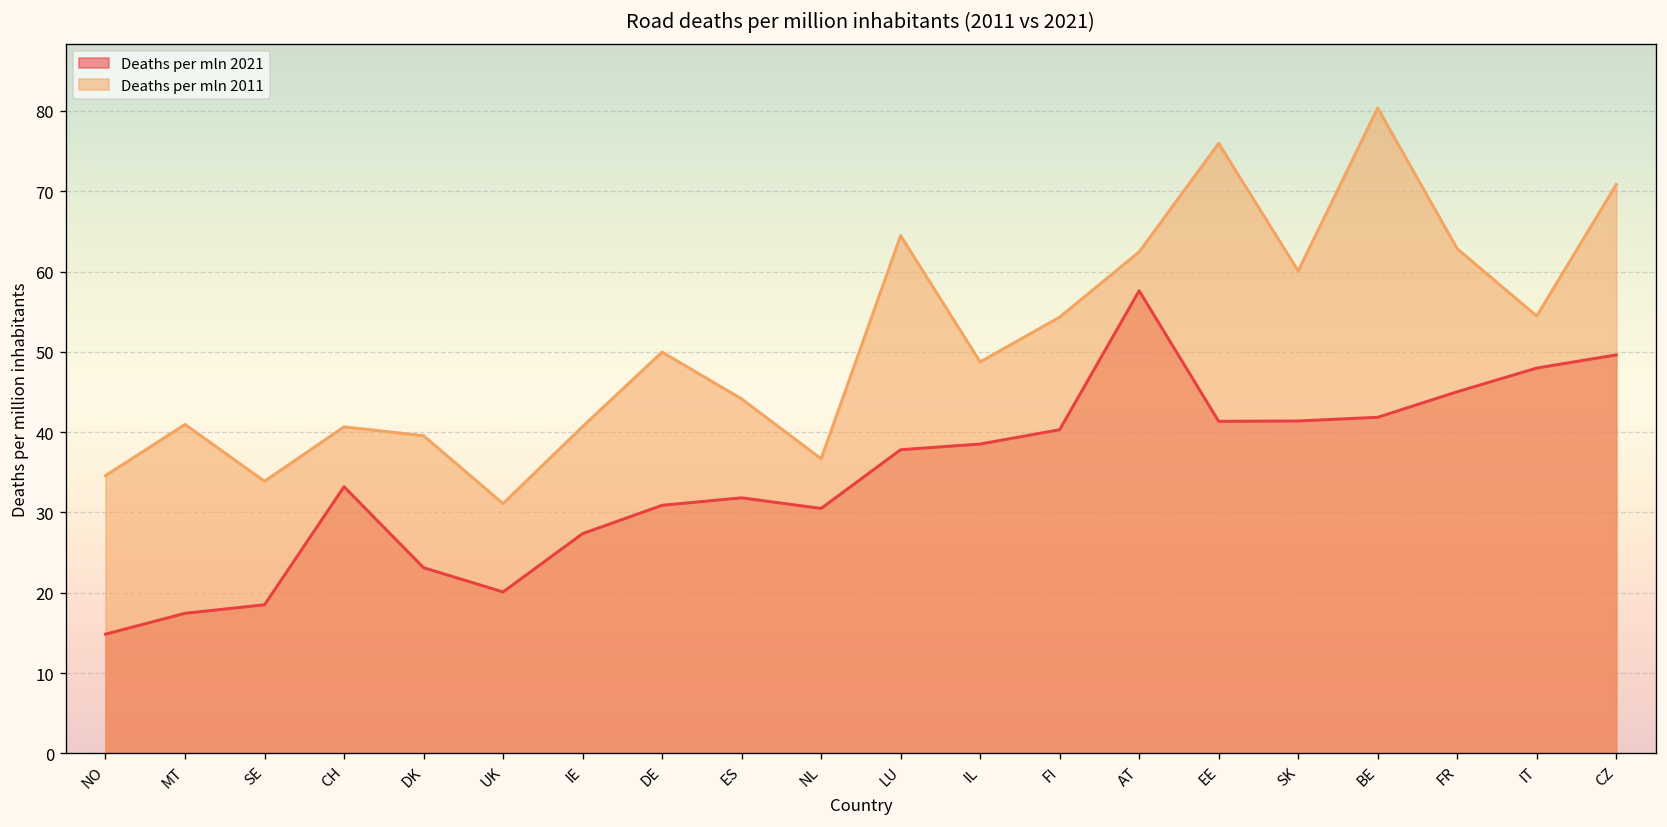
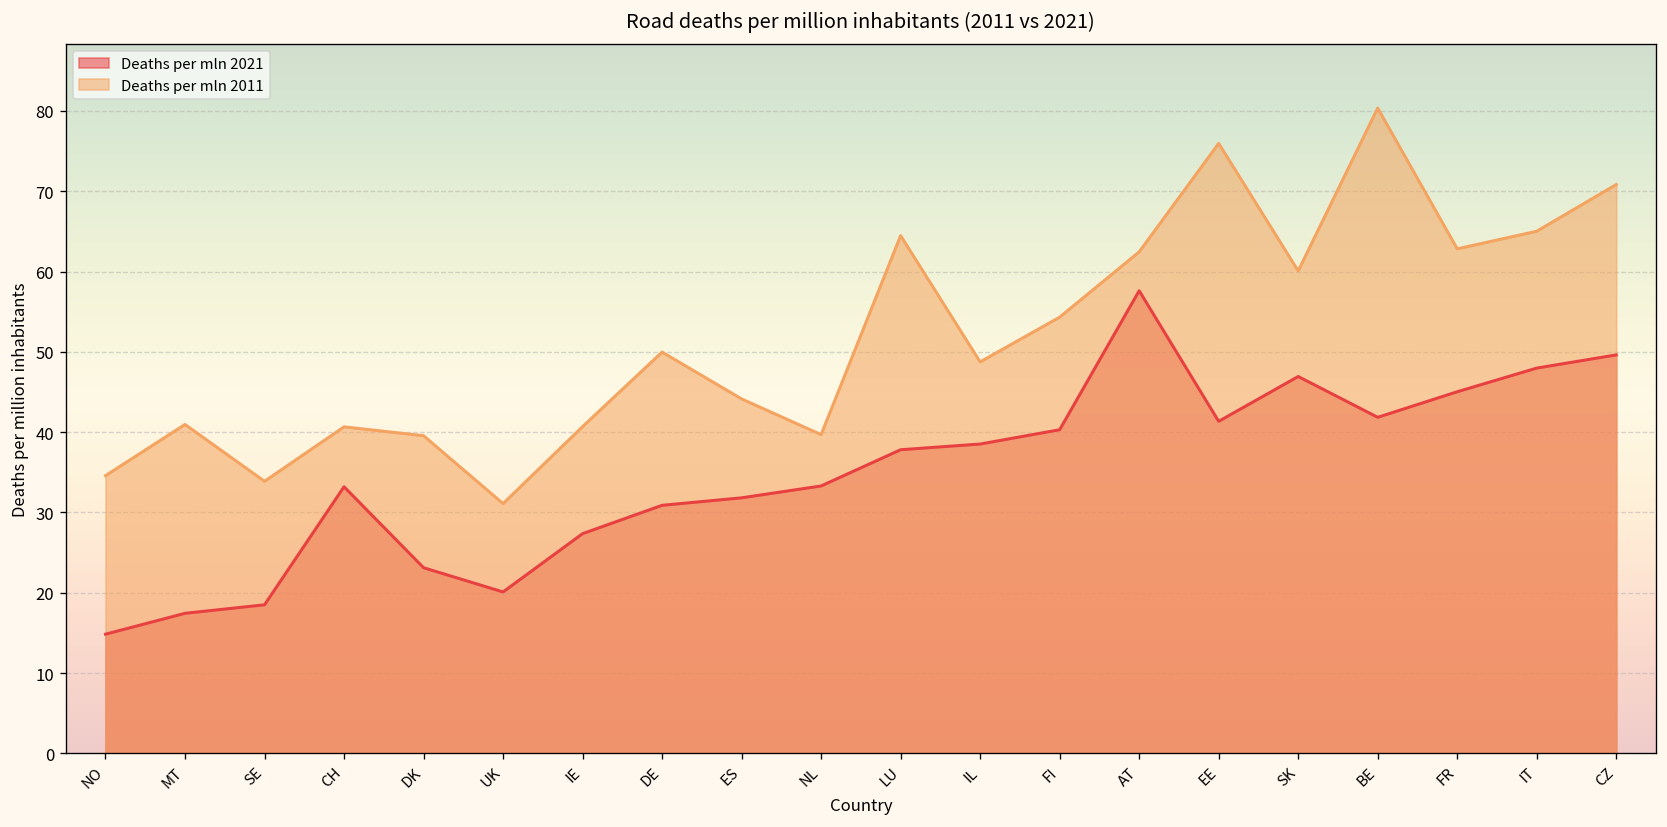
Deaths per mln 2021, NL: 31 -> 33
Deaths per mln 2011, NL: 37 -> 40
Deaths per mln 2021, SK: 41 -> 47
Deaths per mln 2011, IT: 54 -> 65
